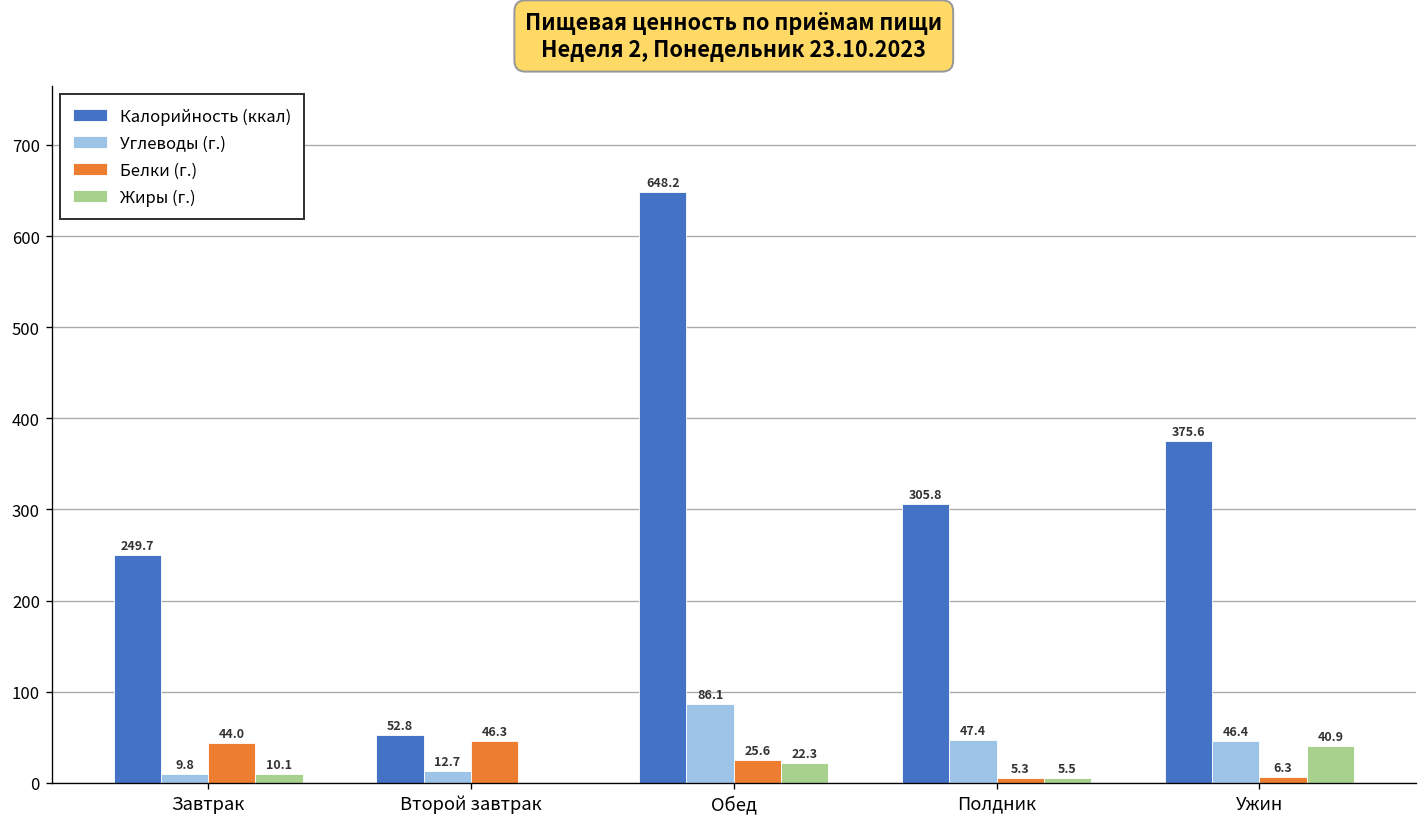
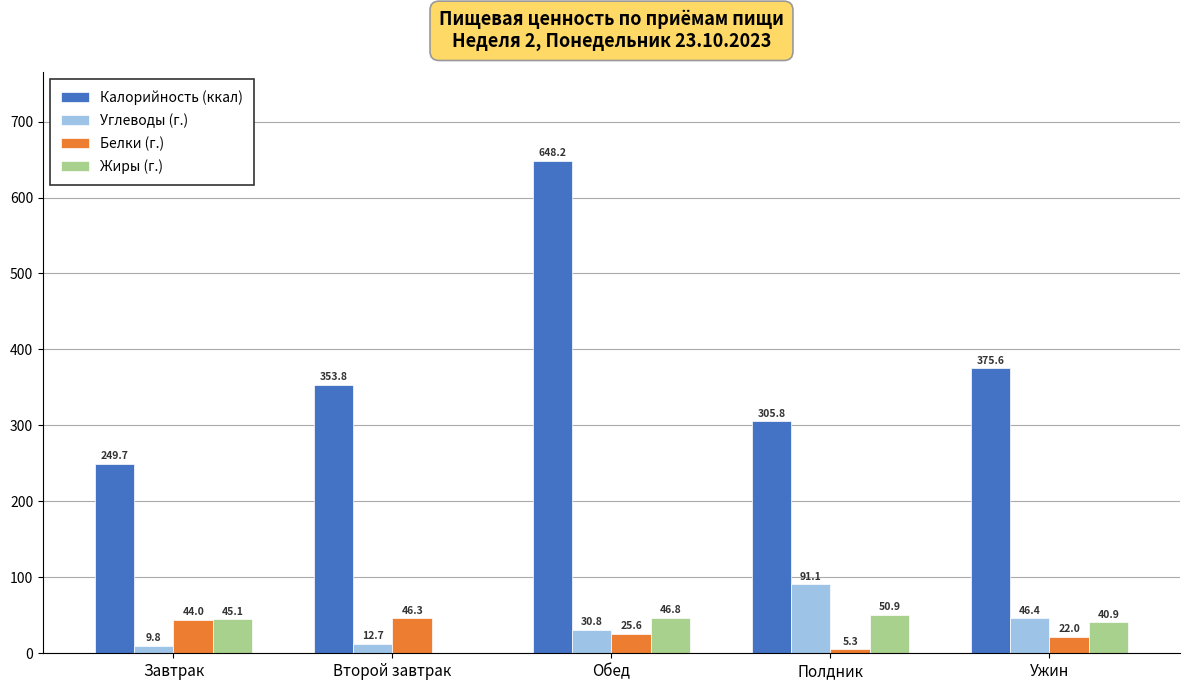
Жиры (г.), Завтрак: 10.1 -> 45.1
Калорийность (ккал), Второй завтрак: 52.8 -> 353.8
Углеводы (г.), Обед: 86.1 -> 30.8
Жиры (г.), Обед: 22.3 -> 46.8
Углеводы (г.), Полдник: 47.4 -> 91.1
Жиры (г.), Полдник: 5.5 -> 50.9
Белки (г.), Ужин: 6.3 -> 22.0
